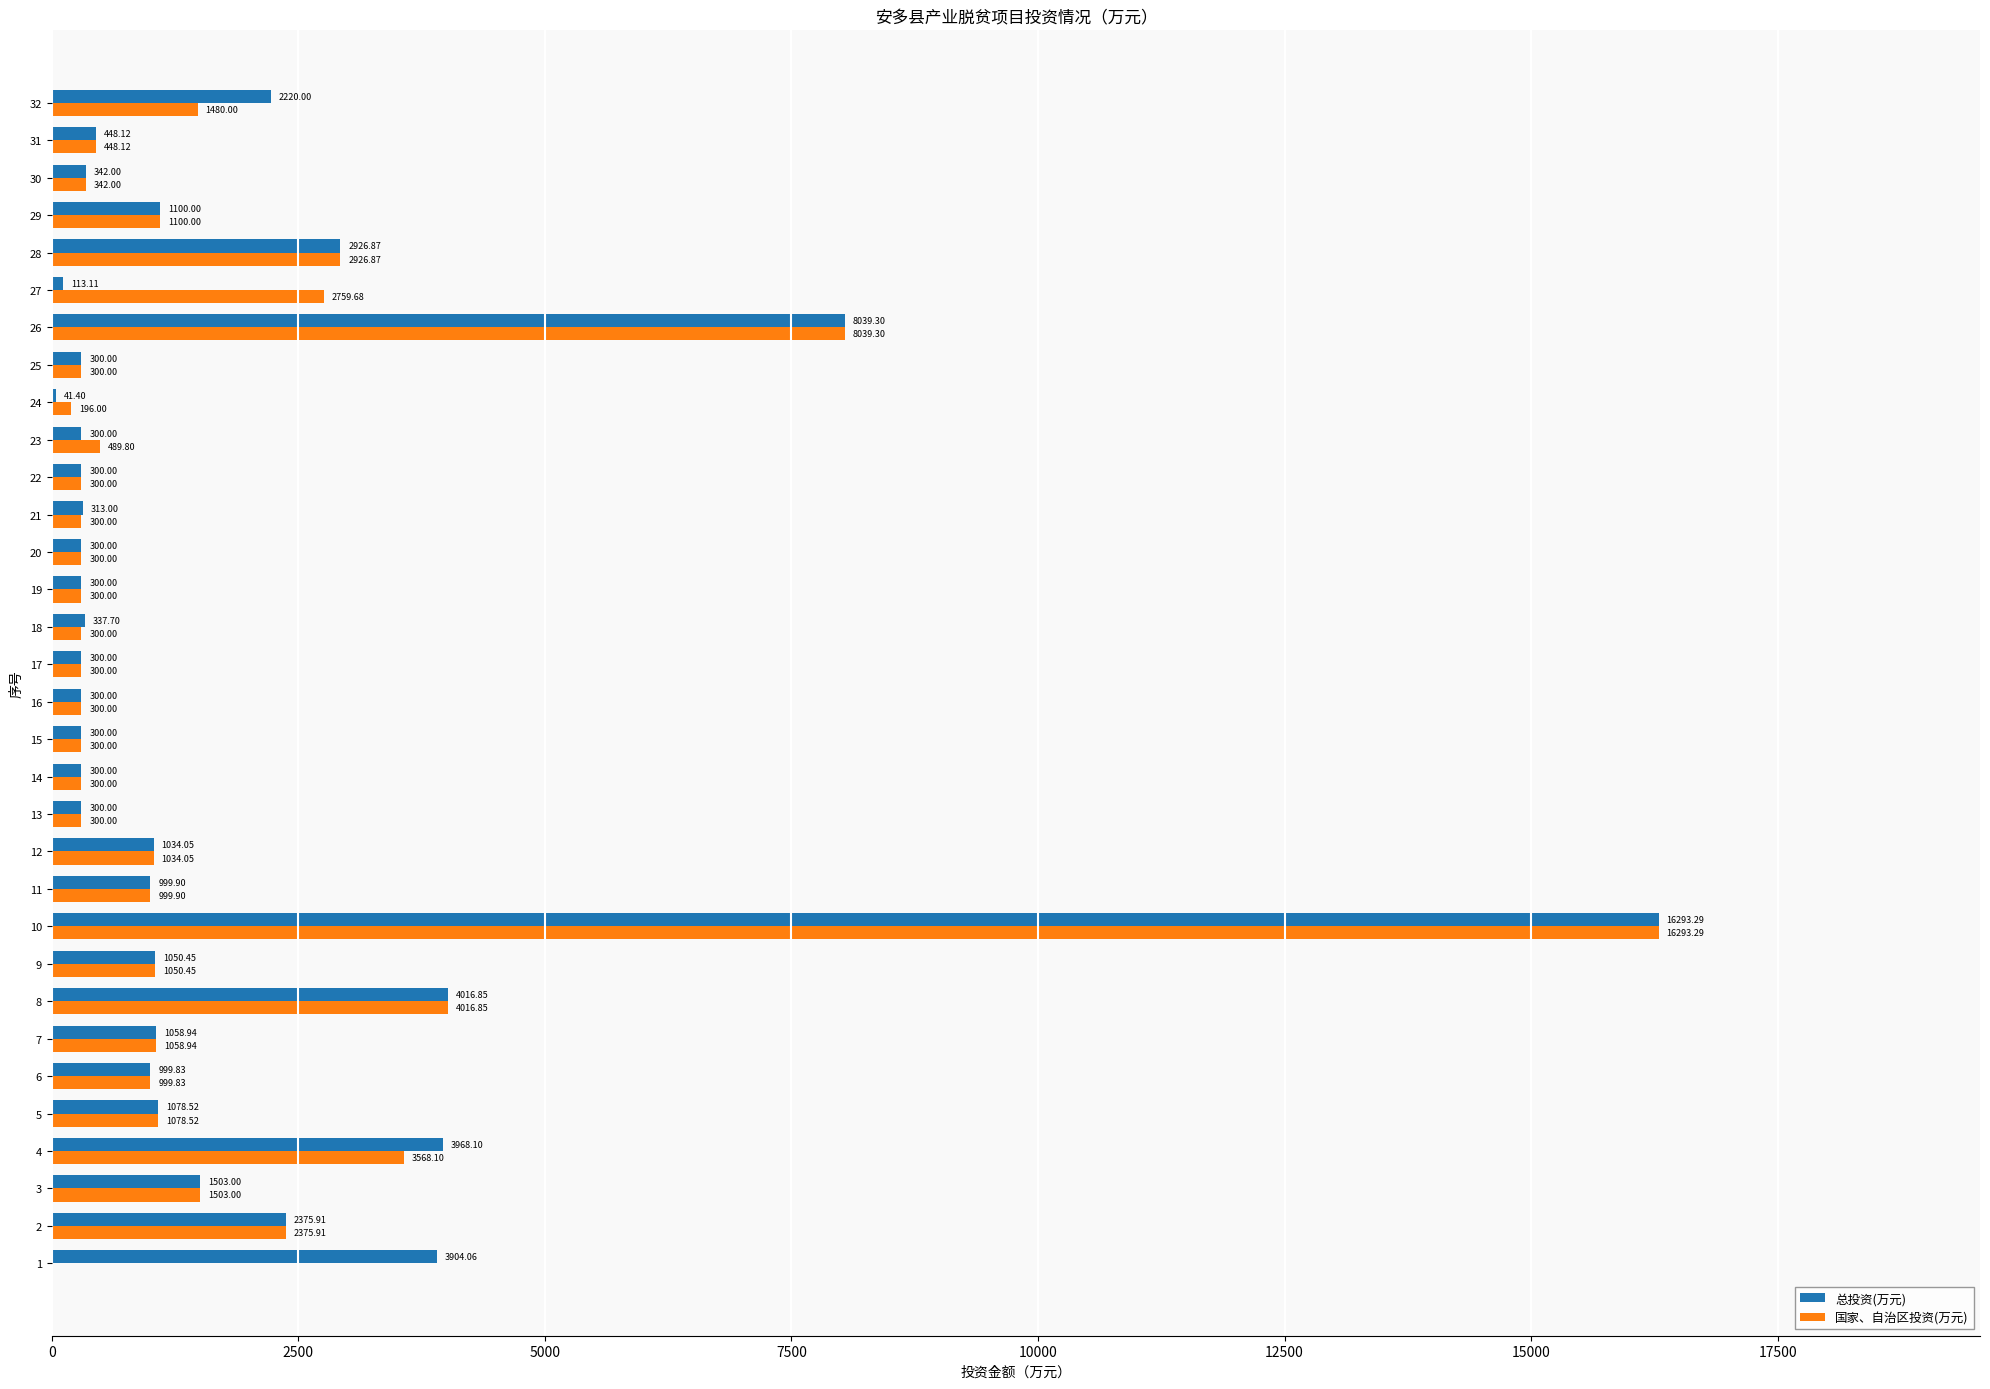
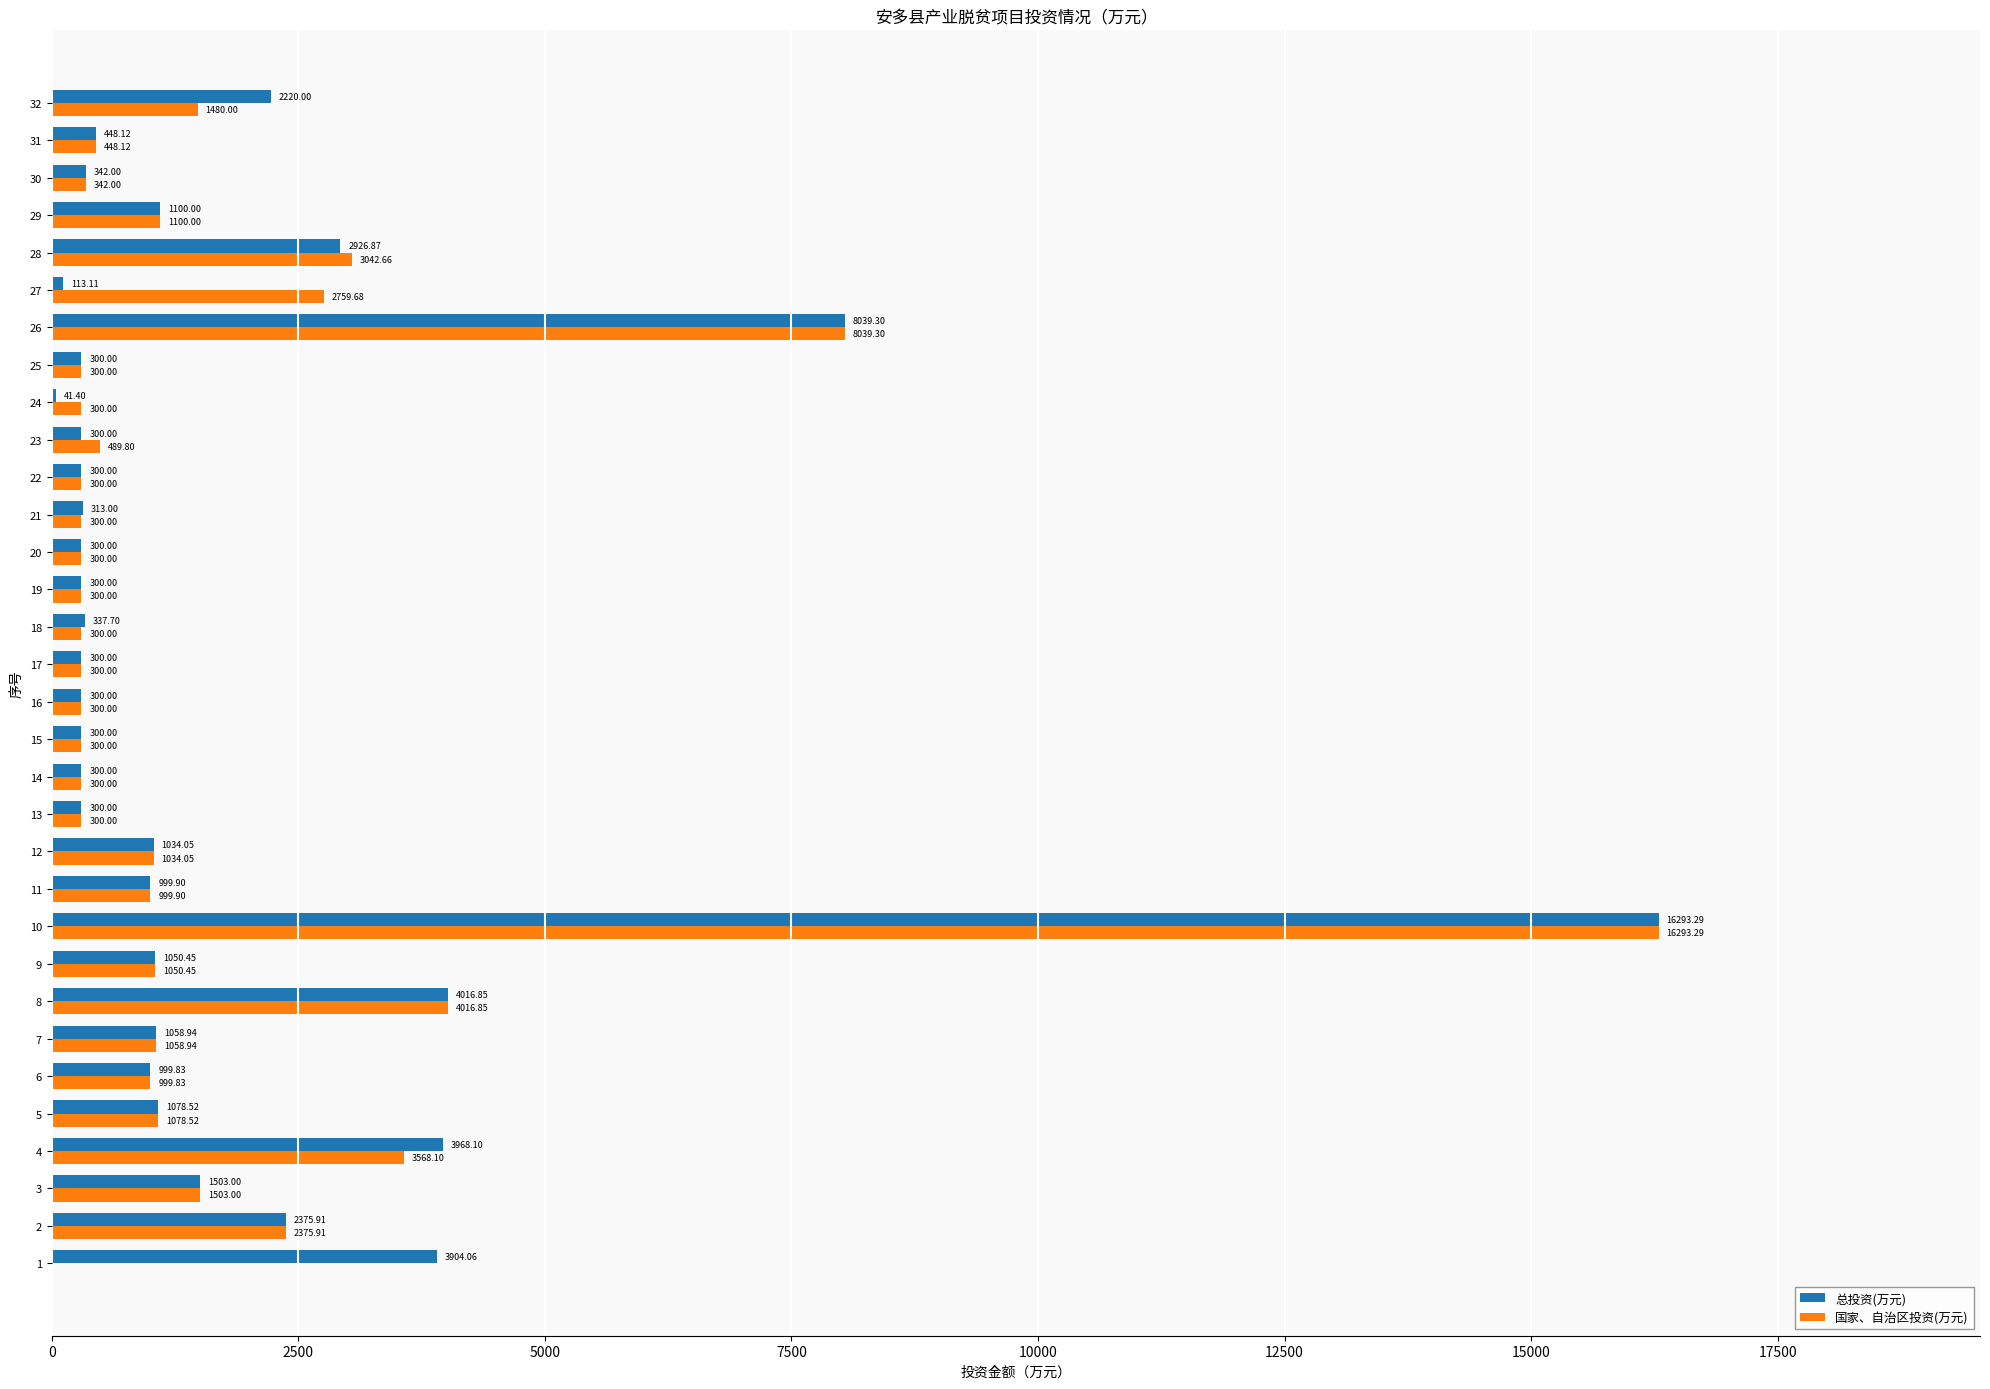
国家、自治区投资(万元), 28: 2926.87 -> 3042.66
国家、自治区投资(万元), 24: 196.00 -> 300.00
